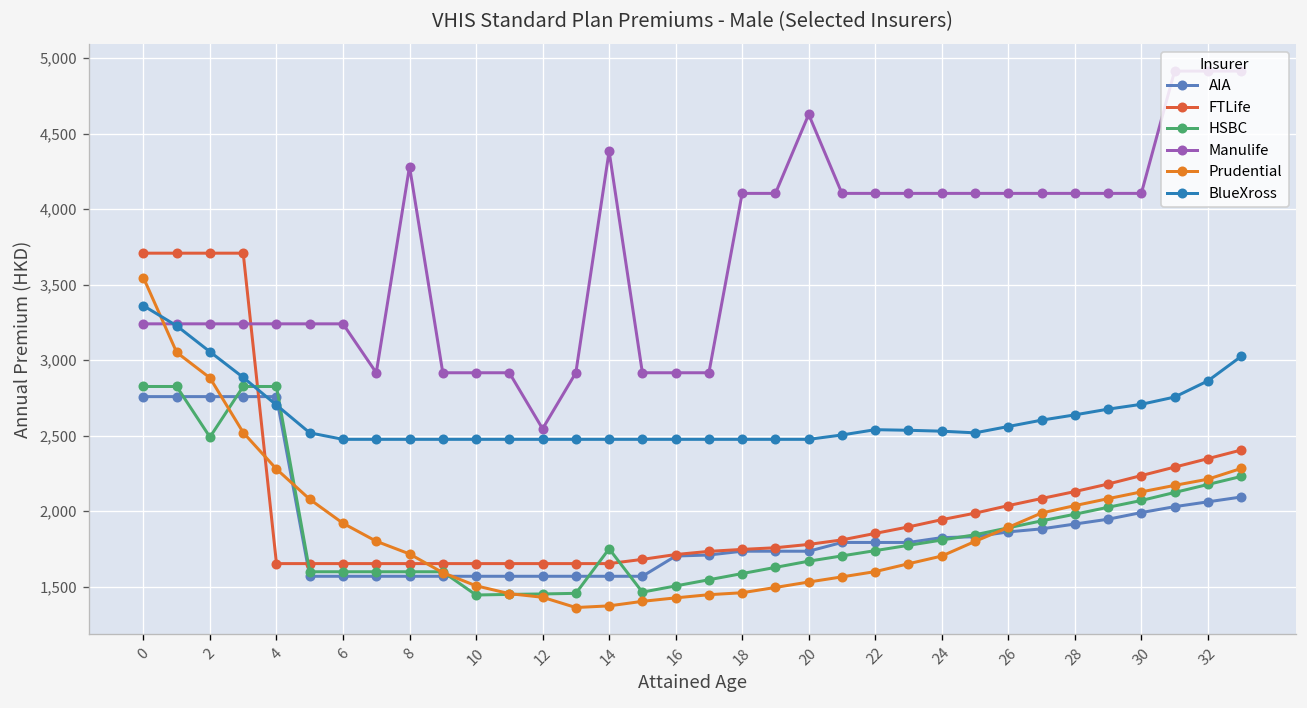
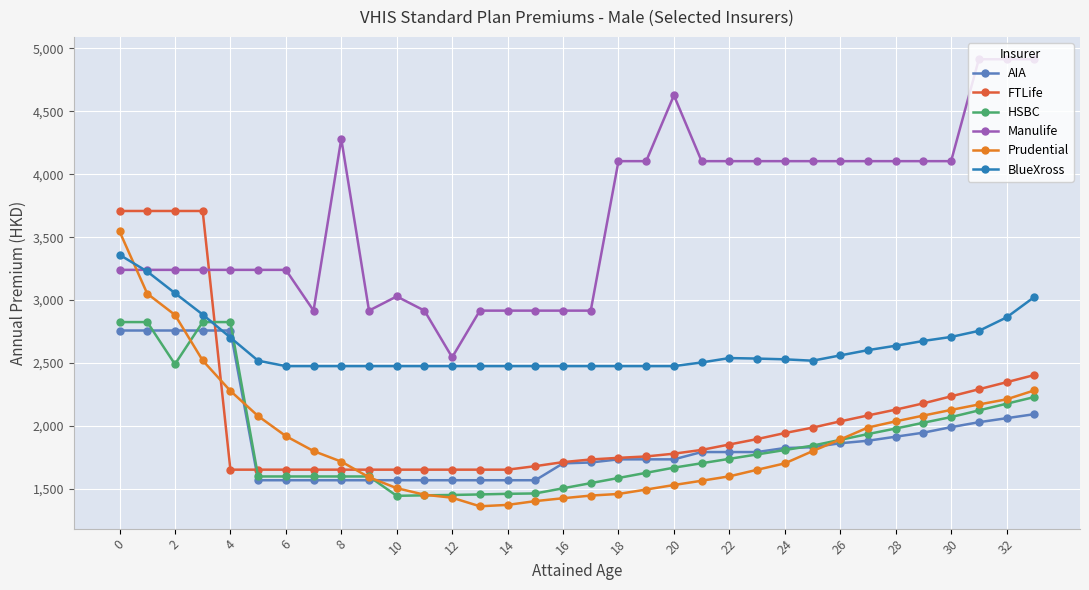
Manulife, 10: 2,920 -> 3,030
HSBC, 14: 1,750 -> 1,460
Manulife, 14: 4,380 -> 2,920
